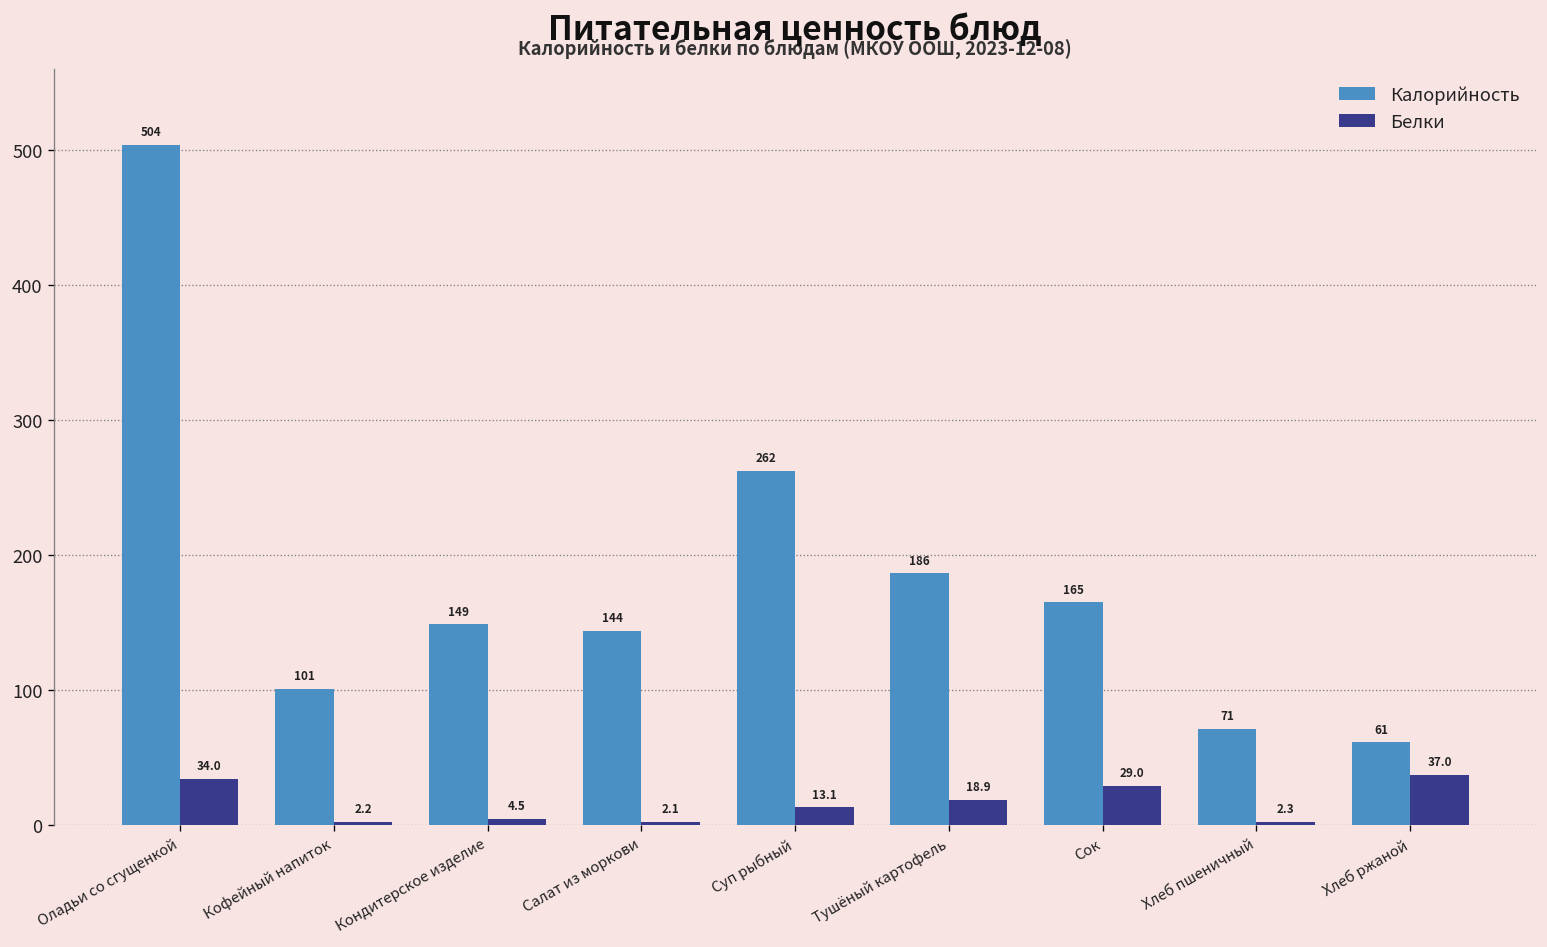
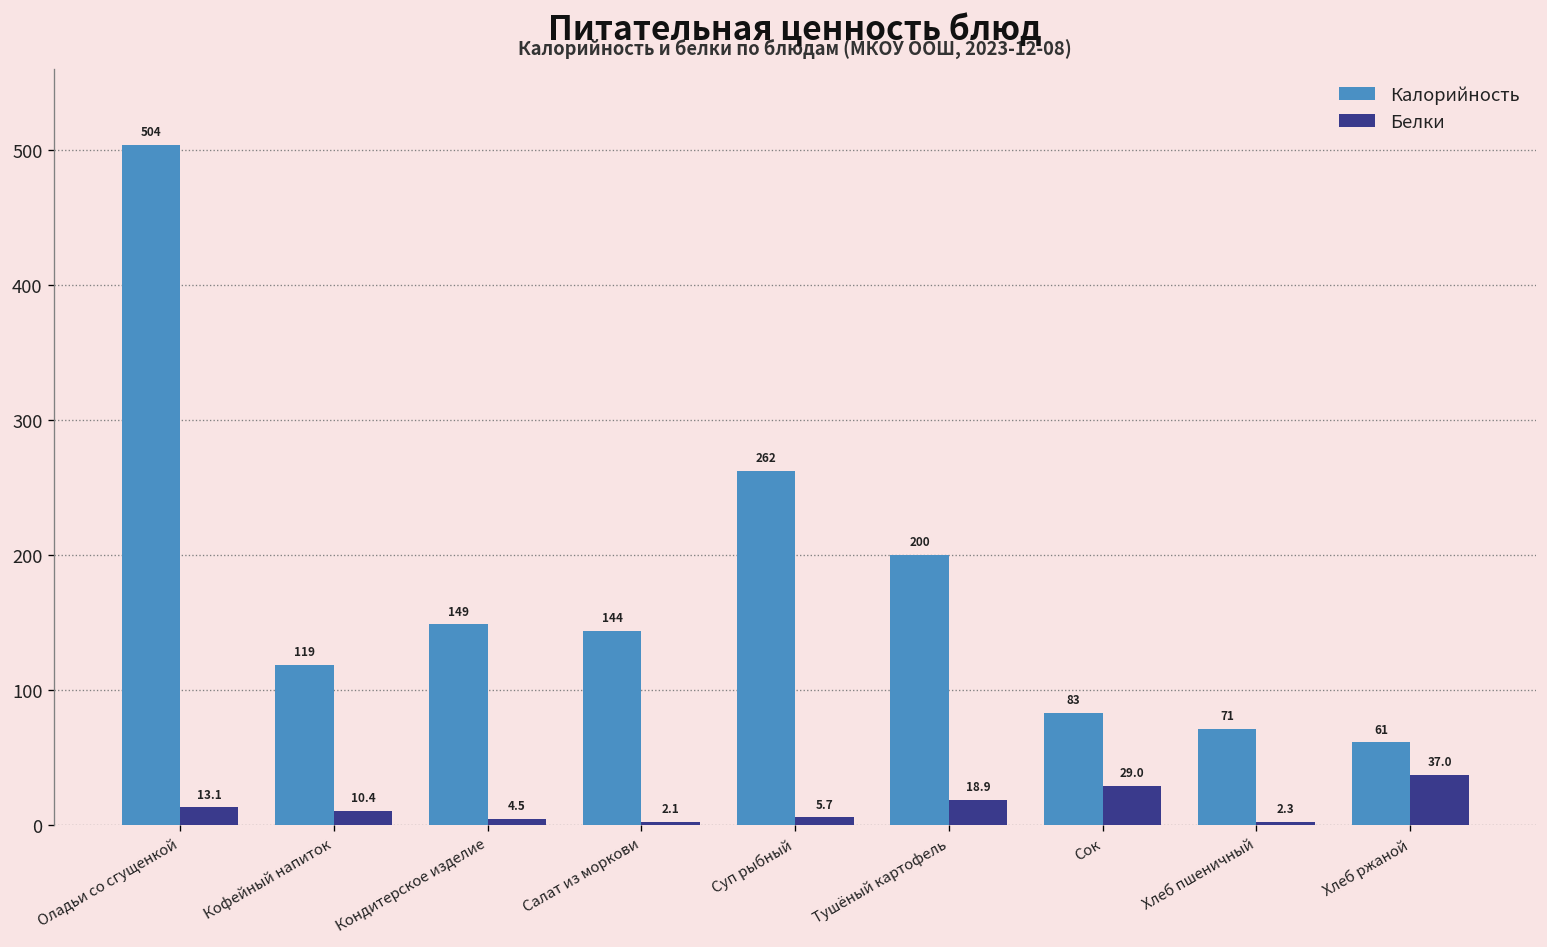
Белки, Оладьи со сгущенкой: 34.0 -> 13.1
Калорийность, Кофейный напиток: 101 -> 119
Белки, Кофейный напиток: 2.2 -> 10.4
Белки, Суп рыбный: 13.1 -> 5.7
Калорийность, Тушёный картофель: 186 -> 200
Калорийность, Сок: 165 -> 83
